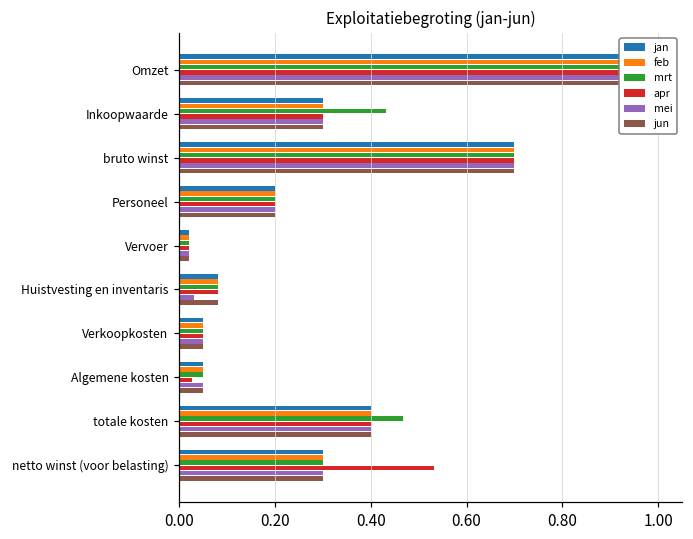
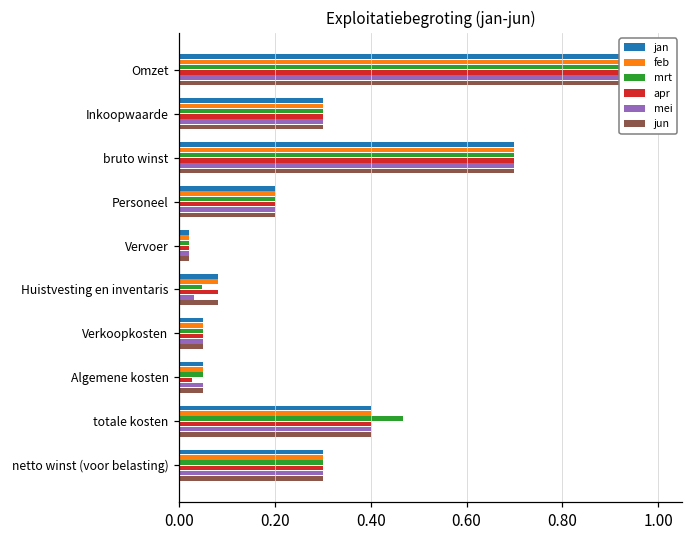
mrt, Inkoopwaarde: 0.43 -> 0.30
mrt, Huistvesting en inventaris: 0.08 -> 0.05
apr, netto winst (voor belasting): 0.53 -> 0.30
